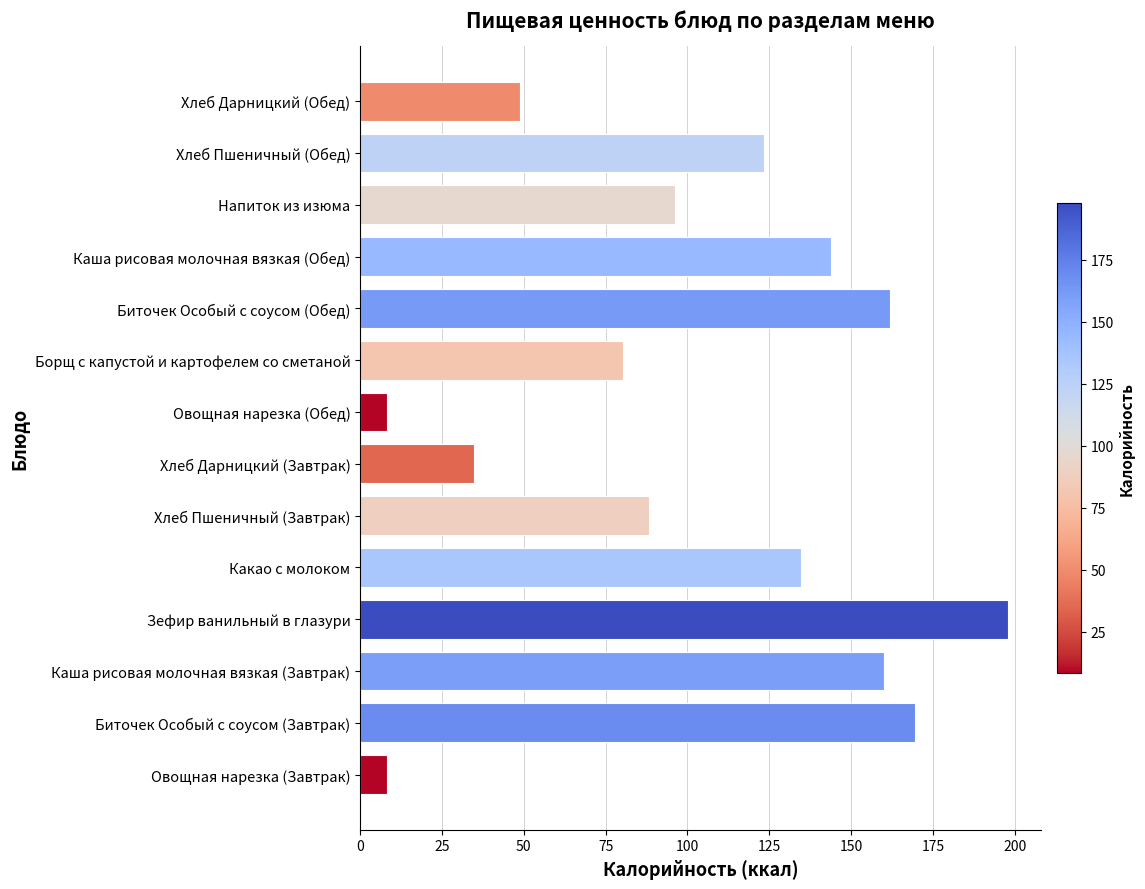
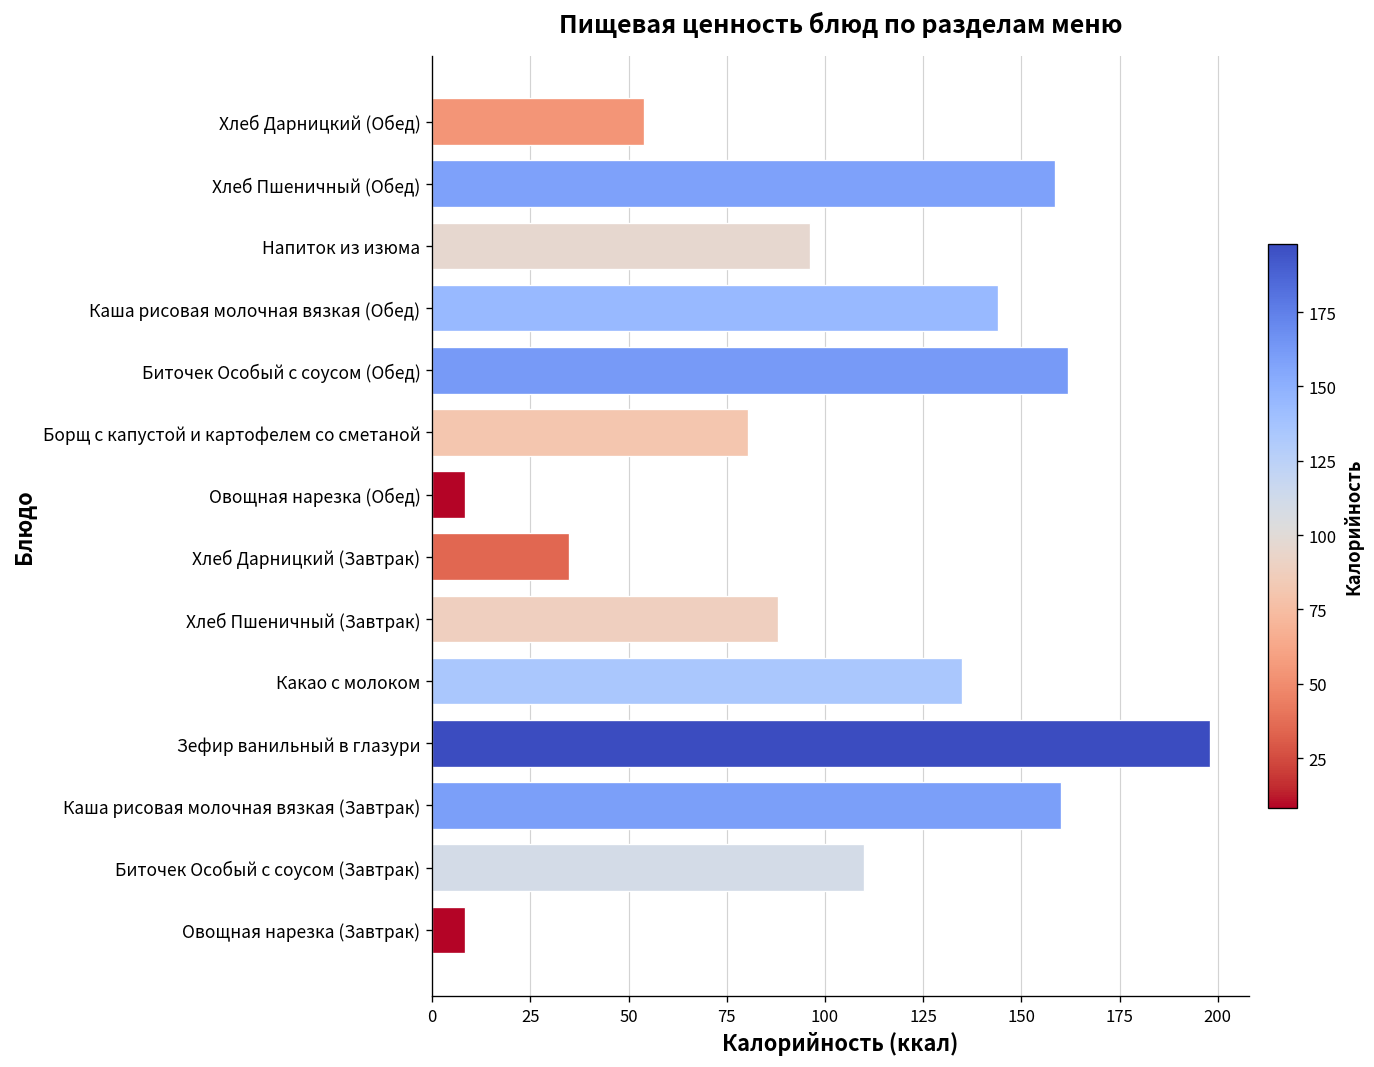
Хлеб Дарницкий (Обед): 49 -> 54
Хлеб Пшеничный (Обед): 123 -> 158
Биточек Особый с соусом (Завтрак): 170 -> 110
